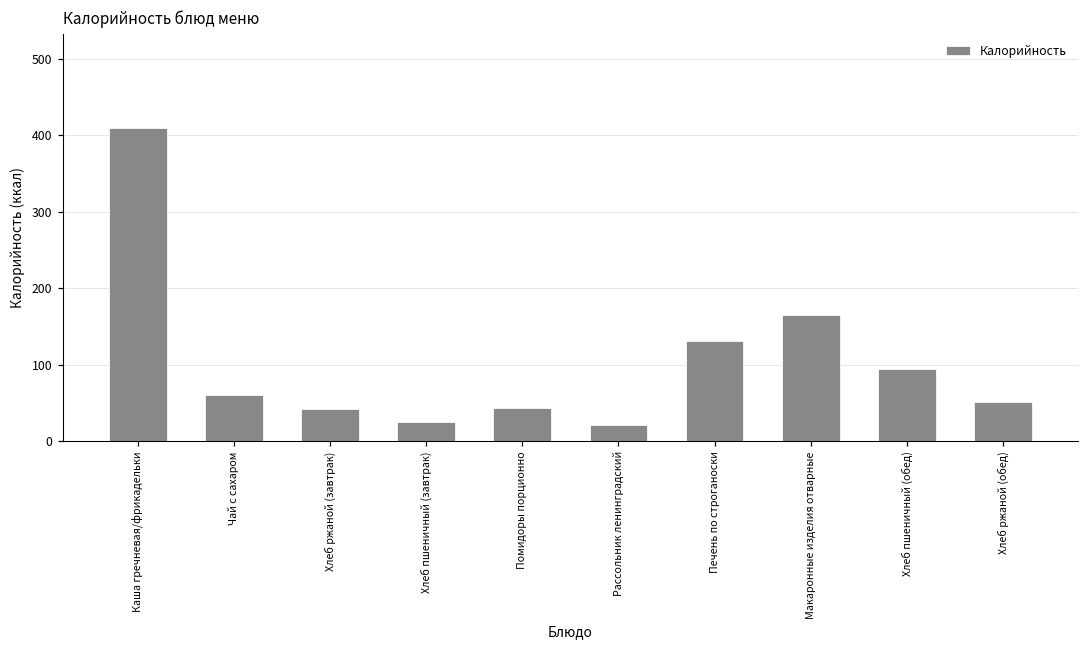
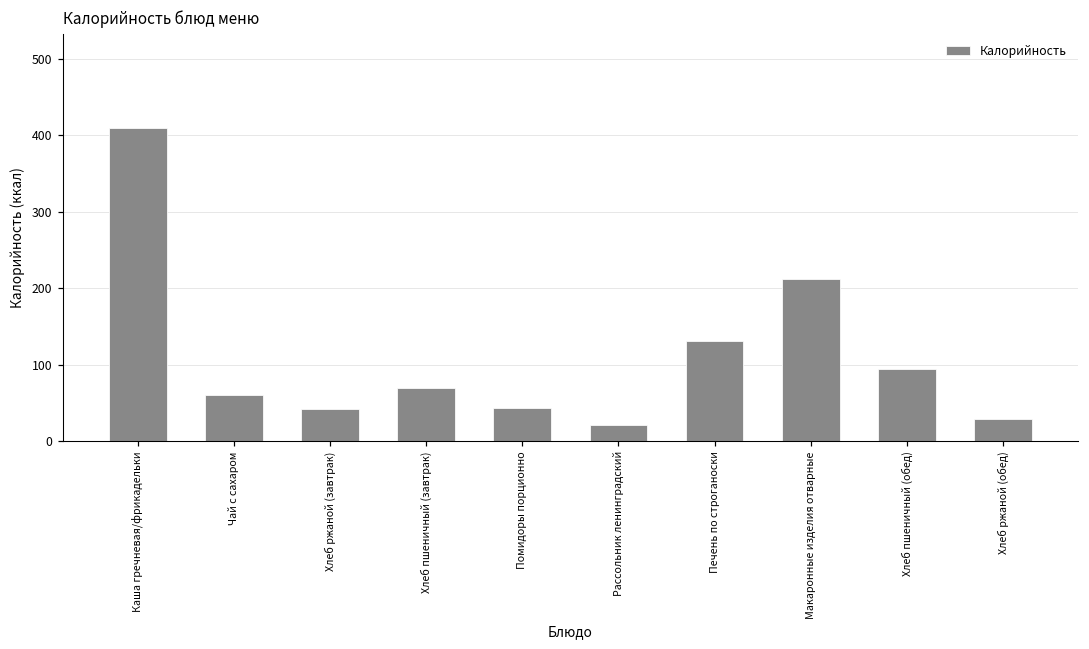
Хлеб пшеничный (завтрак): 30 -> 70
Макаронные изделия отварные: 170 -> 210
Хлеб ржаной (обед): 50 -> 30
